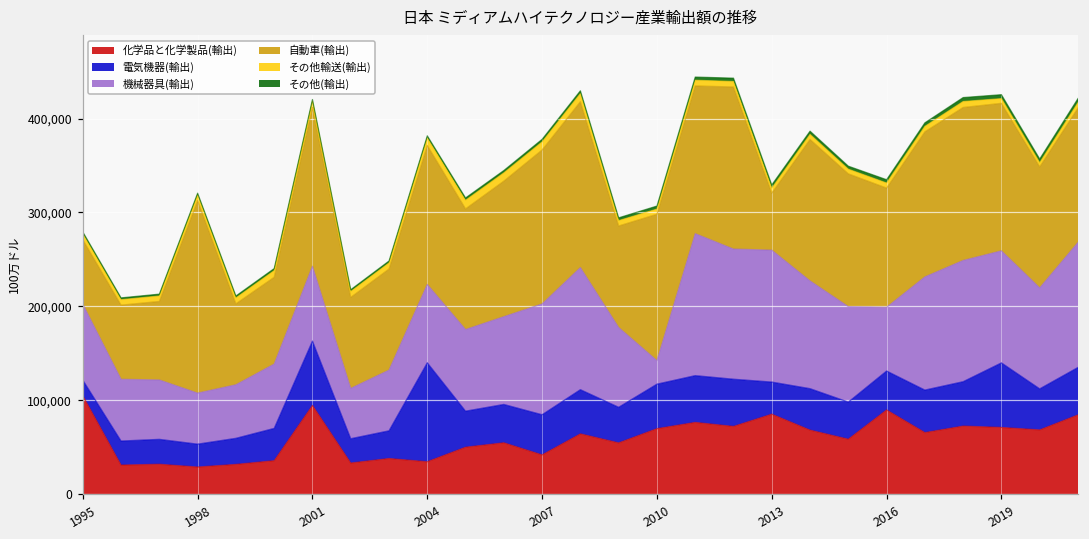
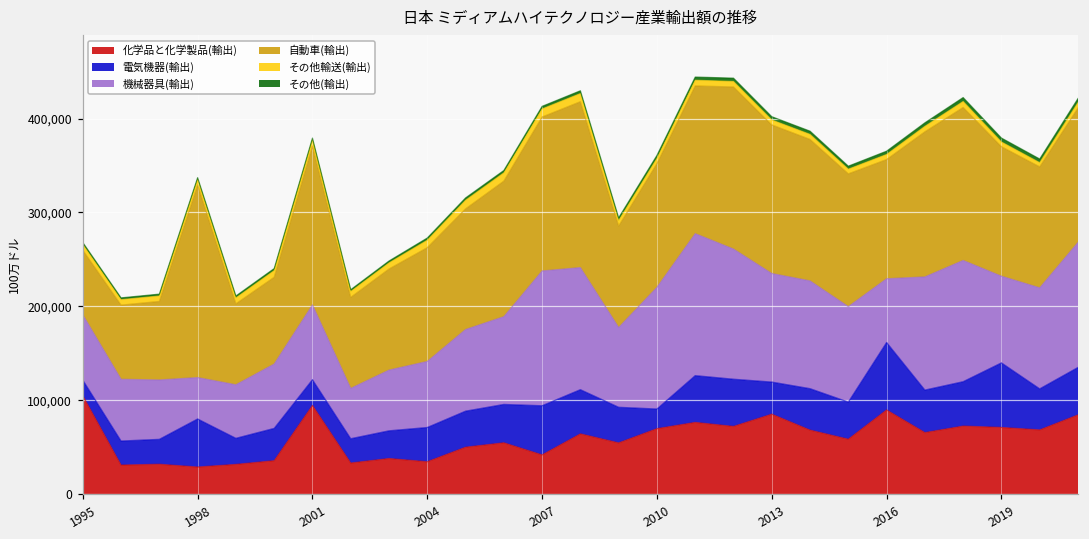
機械器具(輸出), 1995: 80,000 -> 70,000
電気機器(輸出), 1998: 20,000 -> 50,000
機械器具(輸出), 1998: 50,000 -> 40,000
電気機器(輸出), 2001: 70,000 -> 30,000
電気機器(輸出), 2004: 110,000 -> 40,000
機械器具(輸出), 2004: 80,000 -> 70,000
自動車(輸出), 2004: 150,000 -> 120,000
電気機器(輸出), 2007: 40,000 -> 50,000
機械器具(輸出), 2007: 120,000 -> 140,000
電気機器(輸出), 2010: 50,000 -> 20,000
機械器具(輸出), 2010: 30,000 -> 130,000
自動車(輸出), 2010: 160,000 -> 130,000
機械器具(輸出), 2013: 140,000 -> 120,000
自動車(輸出), 2013: 60,000 -> 160,000
電気機器(輸出), 2016: 40,000 -> 70,000
機械器具(輸出), 2019: 120,000 -> 90,000
自動車(輸出), 2019: 160,000 -> 140,000
